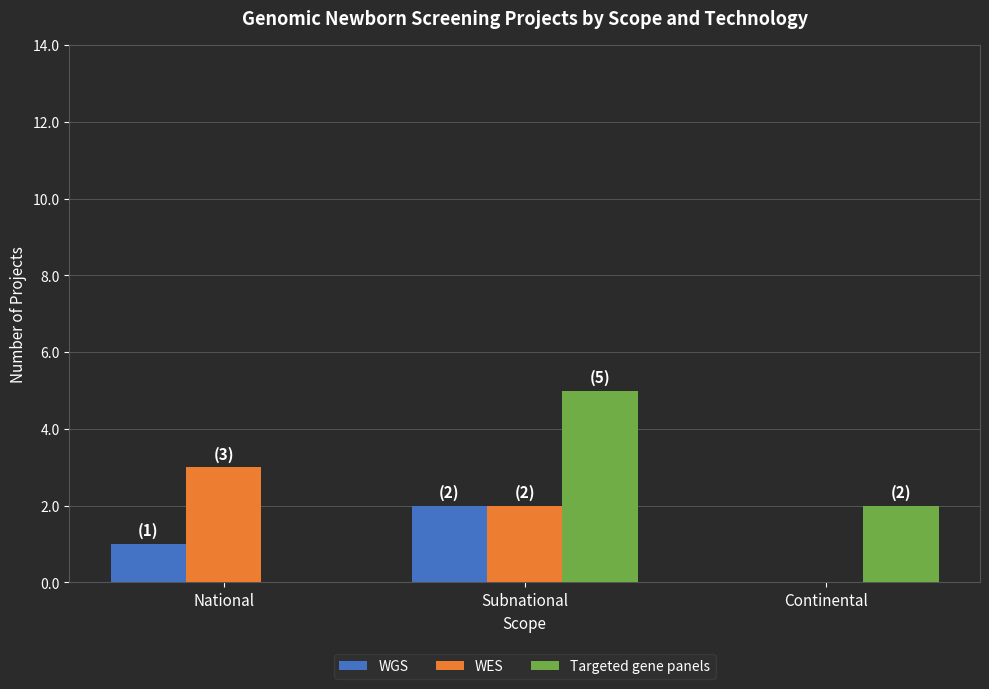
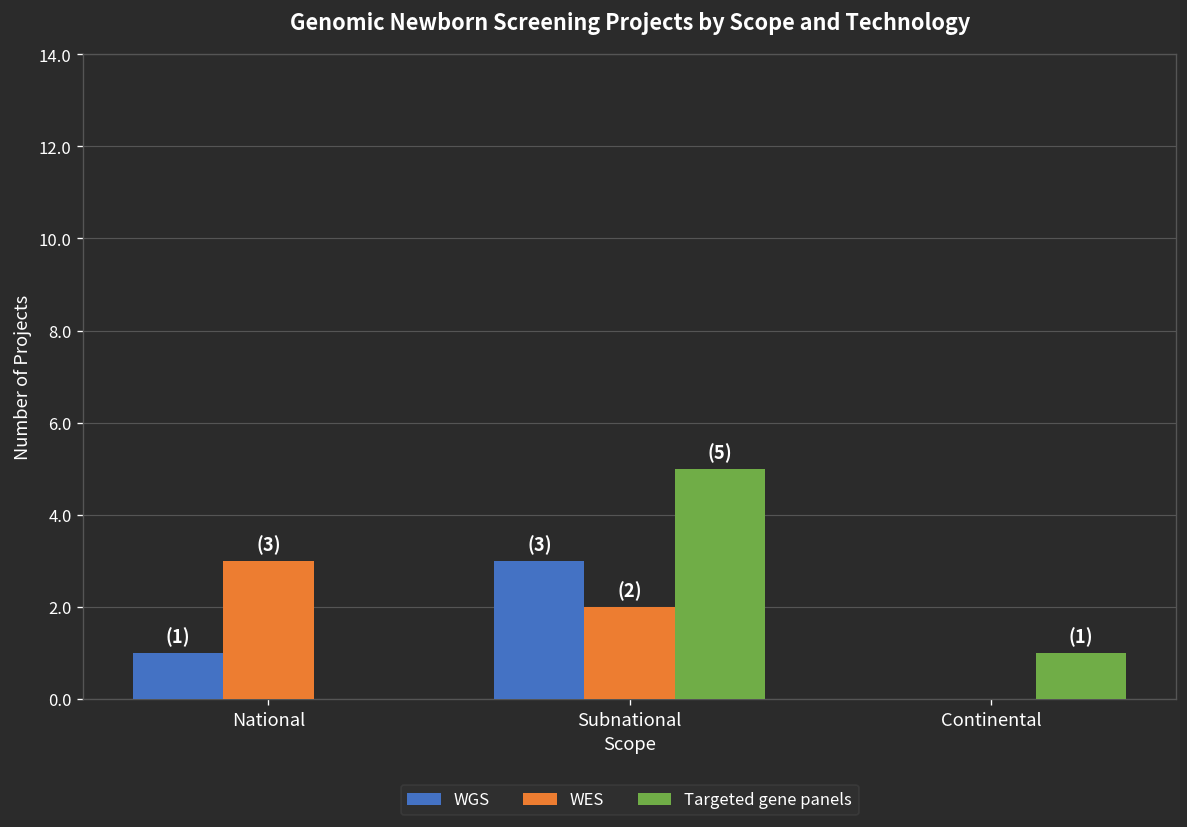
WGS, Subnational: (2) -> (3)
Targeted gene panels, Continental: (2) -> (1)
